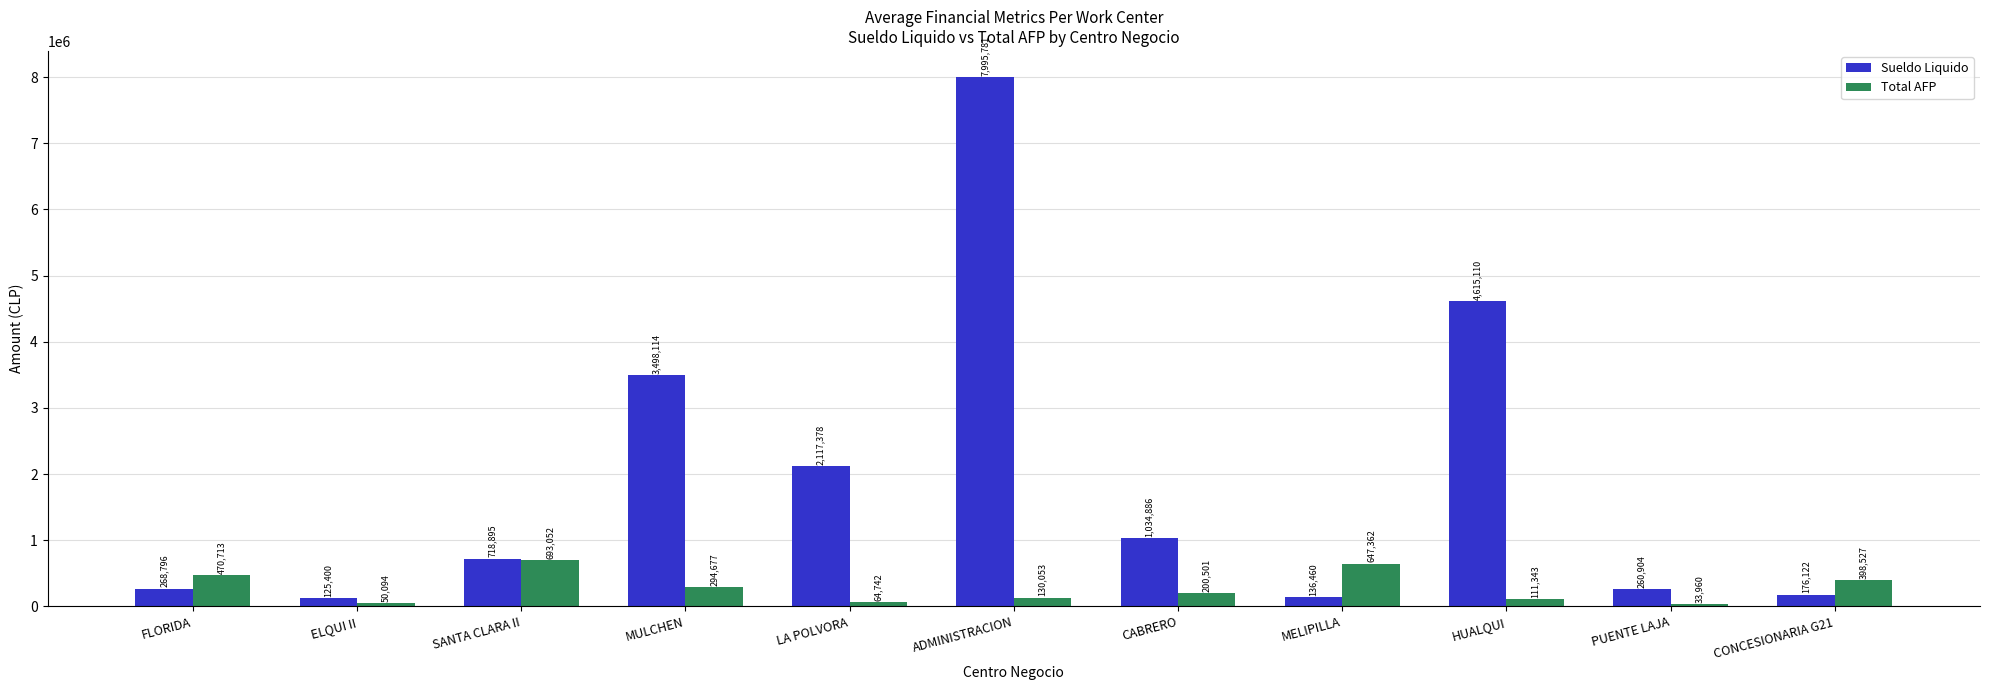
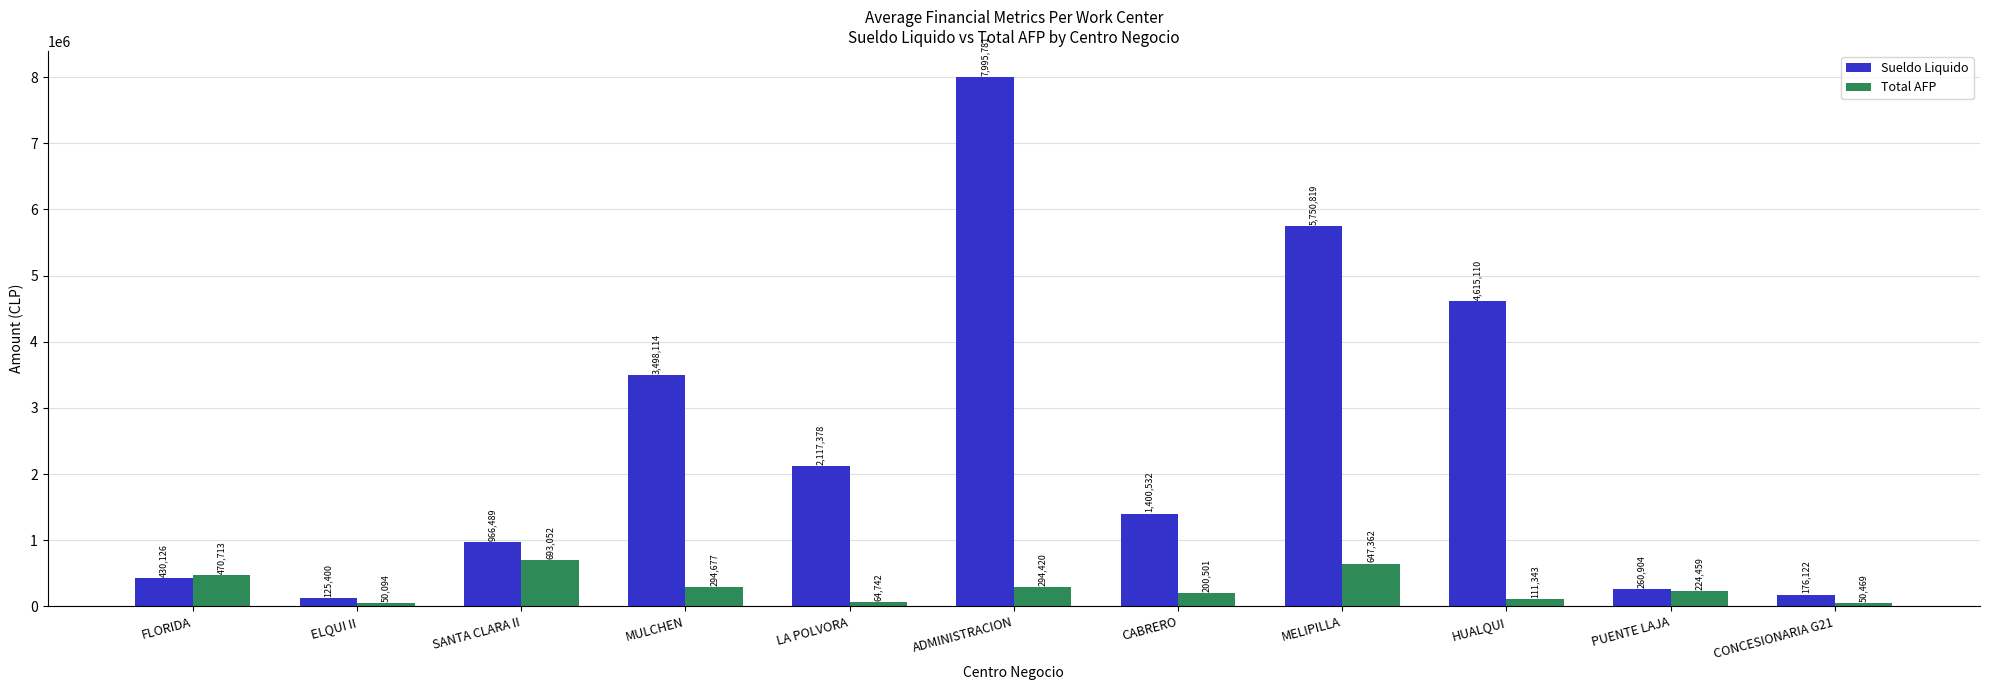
Sueldo Liquido, FLORIDA: 268,796 -> 430,126
Sueldo Liquido, SANTA CLARA II: 718,895 -> 966,489
Total AFP, ADMINISTRACION: 130,053 -> 294,420
Sueldo Liquido, CABRERO: 1,034,886 -> 1,400,532
Sueldo Liquido, MELIPILLA: 136,460 -> 5,750,819
Total AFP, PUENTE LAJA: 33,960 -> 224,459
Total AFP, CONCESIONARIA G21: 398,527 -> 50,469
